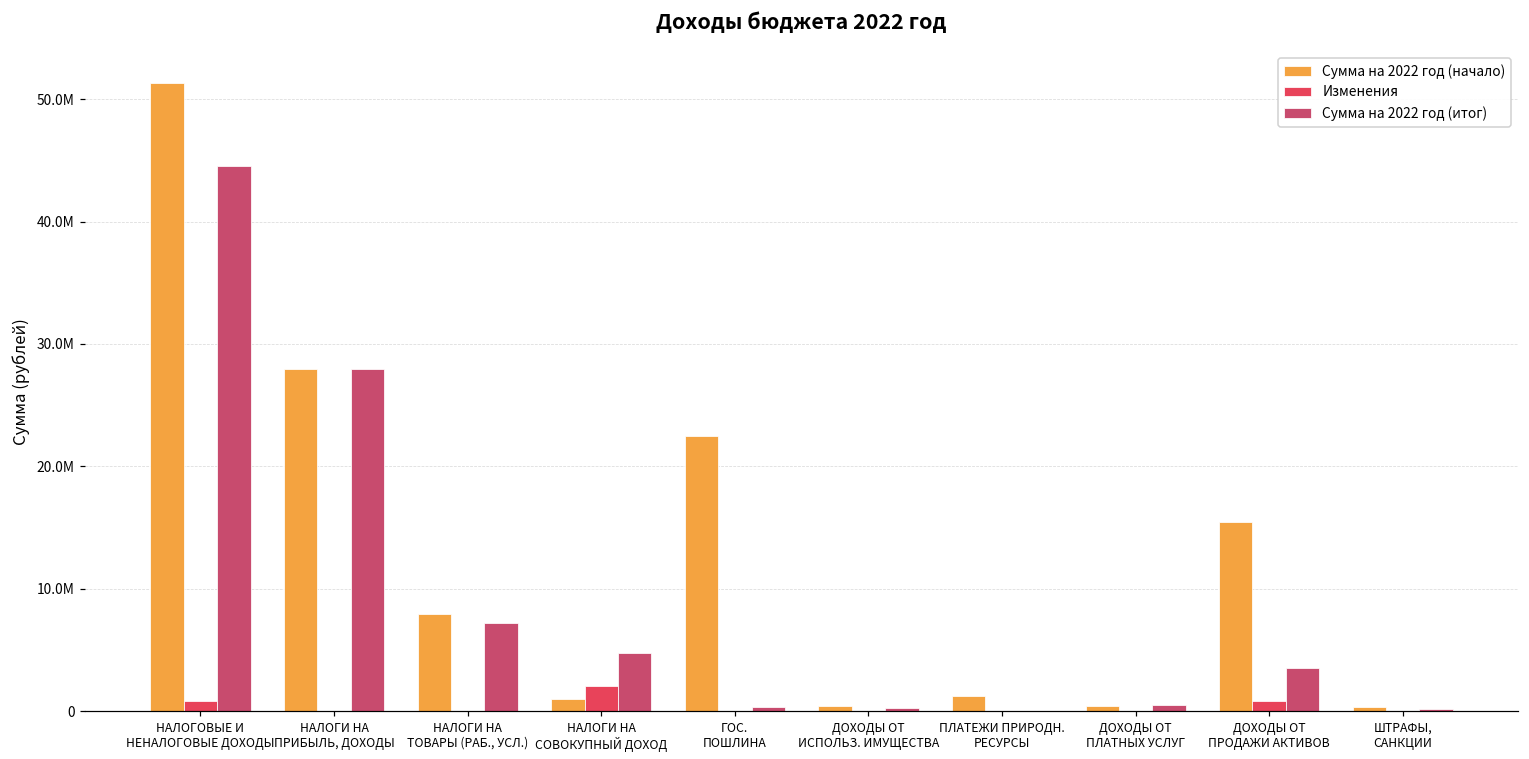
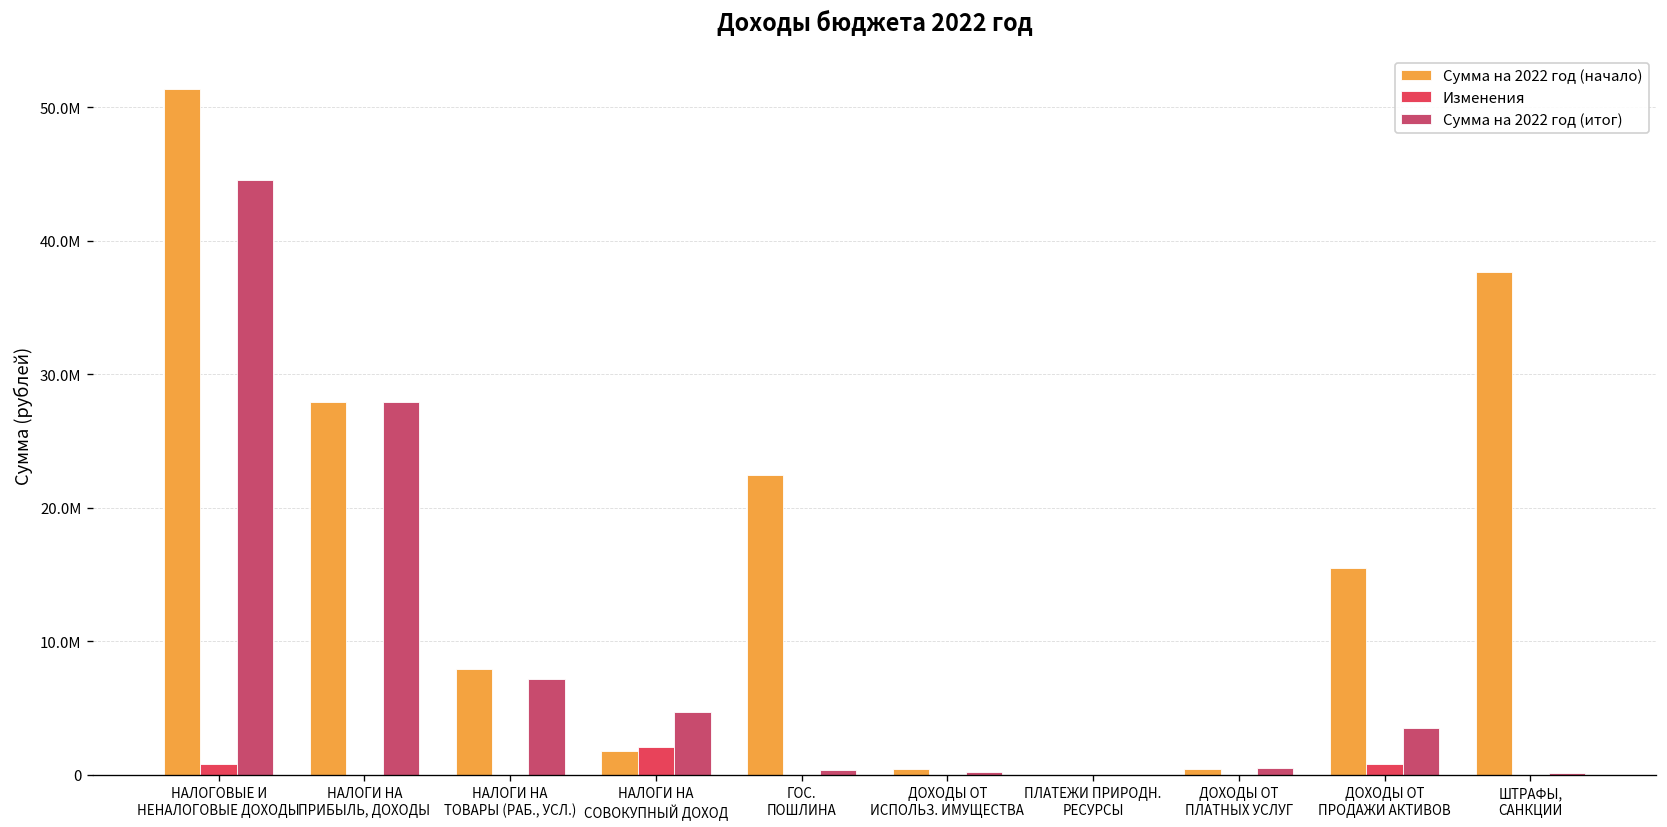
Сумма на 2022 год (начало), НАЛОГИ НА СОВОКУПНЫЙ ДОХОД: 1000000 -> 1800000
Сумма на 2022 год (начало), ПЛАТЕЖИ ПРИРОДН. РЕСУРСЫ: 1200000 -> 0
Сумма на 2022 год (начало), ШТРАФЫ, САНКЦИИ: 300000 -> 37600000
